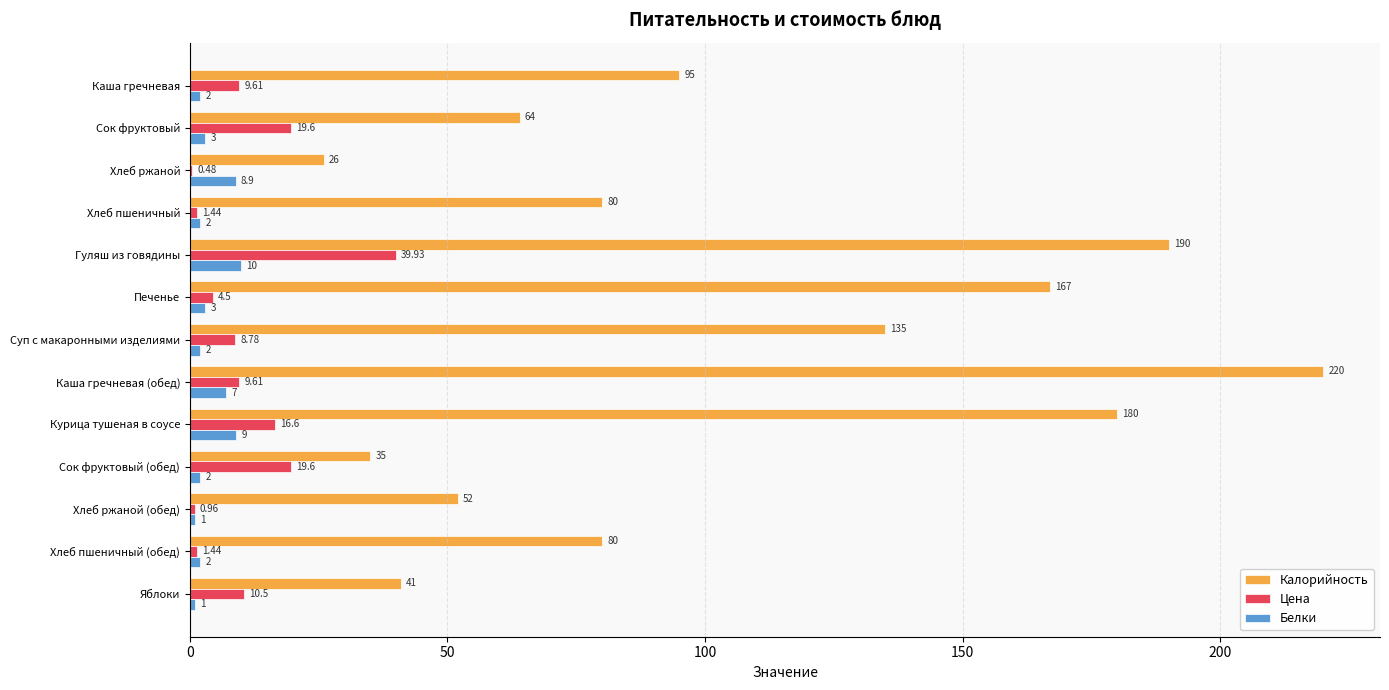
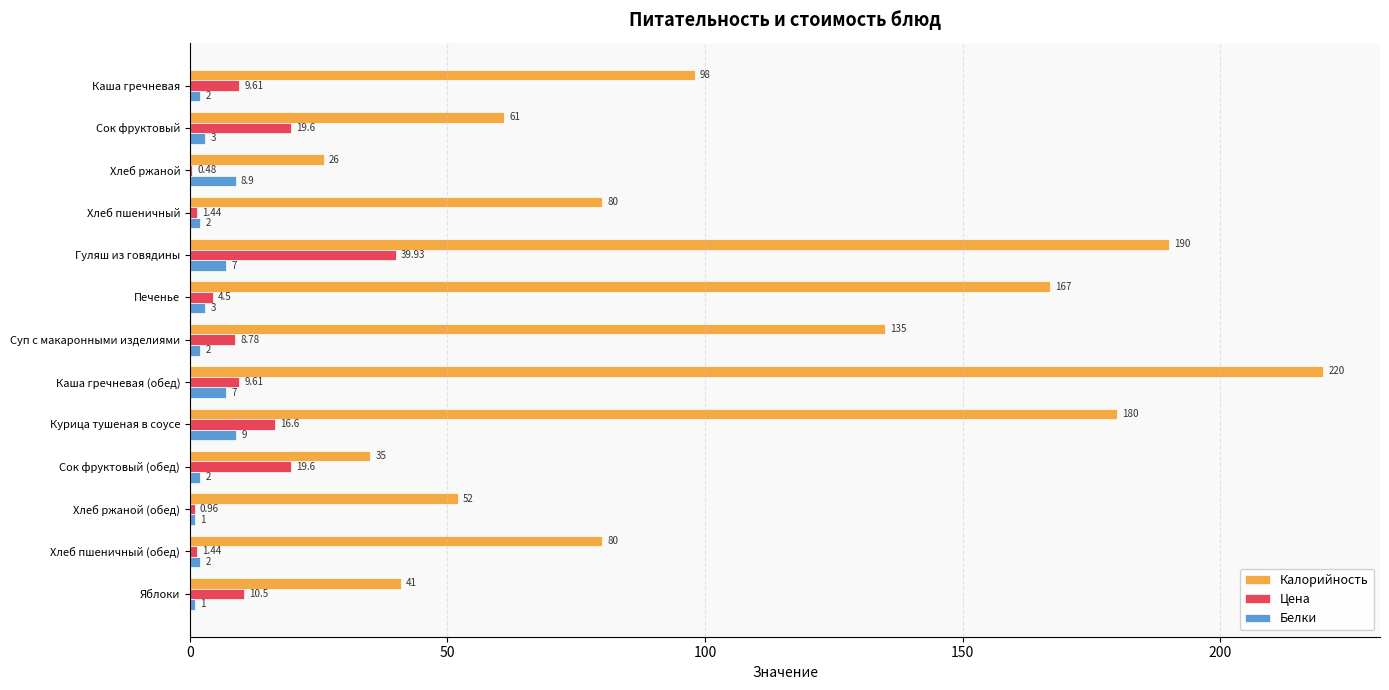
Калорийность, Каша гречневая: 95 -> 98
Калорийность, Сок фруктовый: 64 -> 61
Белки, Гуляш из говядины: 10 -> 7
